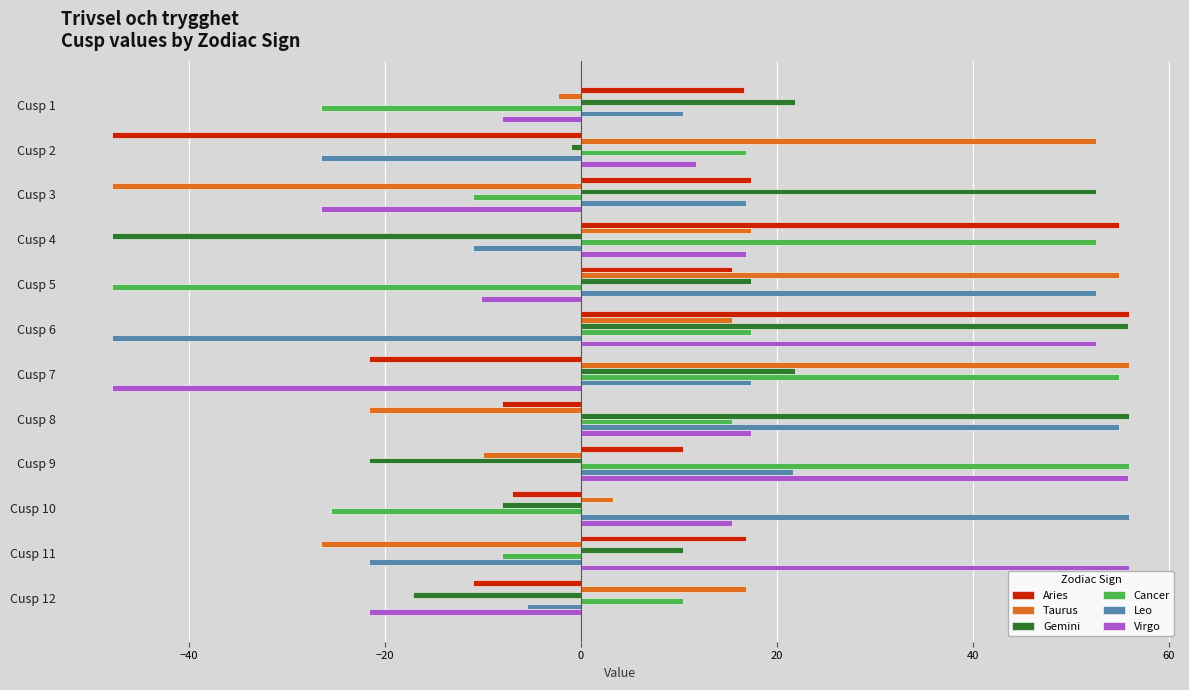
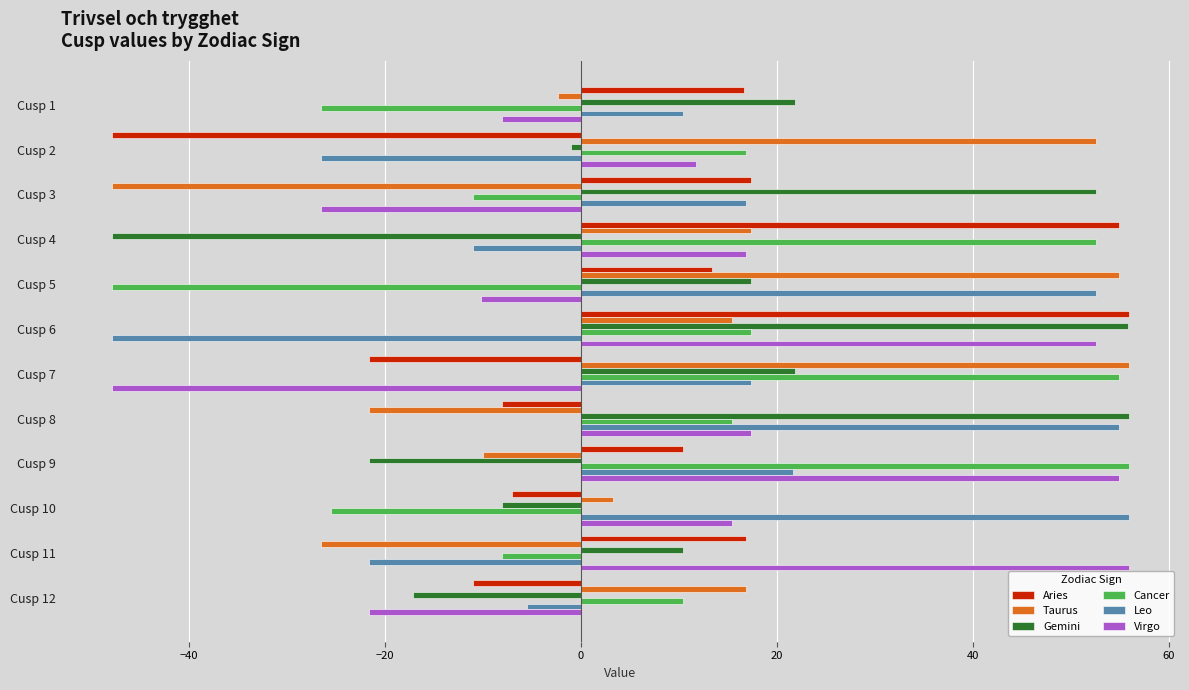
Aries, Cusp 5: 15 -> 13
Virgo, Cusp 9: 56 -> 55
